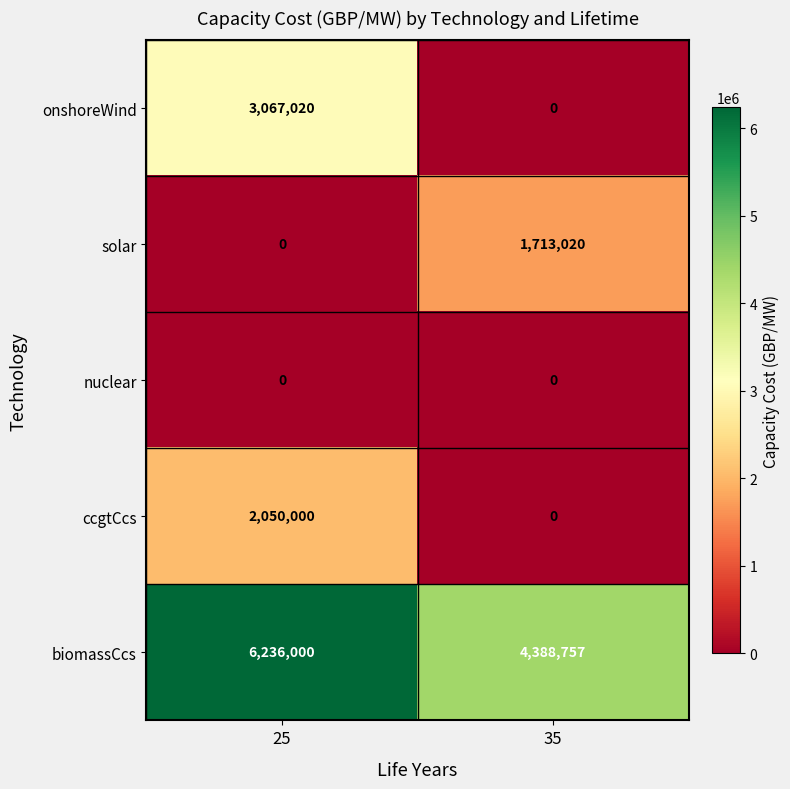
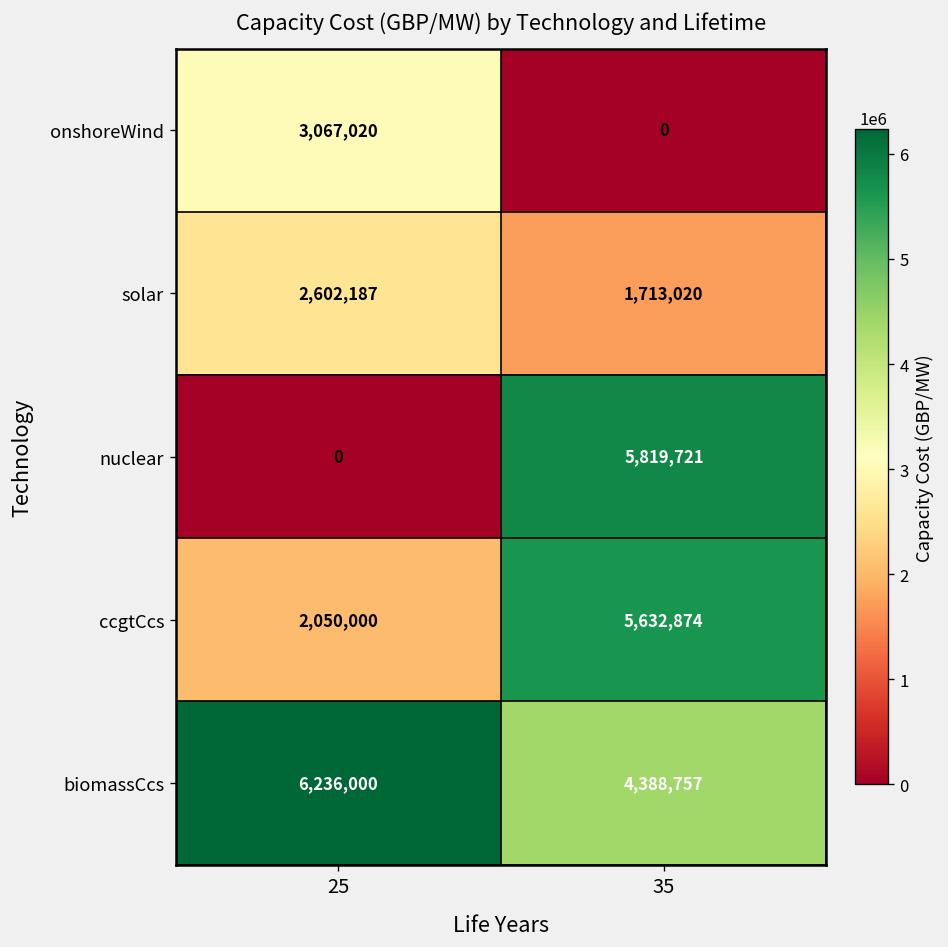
solar, 25: 0 -> 2,602,187
nuclear, 35: 0 -> 5,819,721
ccgtCcs, 35: 0 -> 5,632,874
